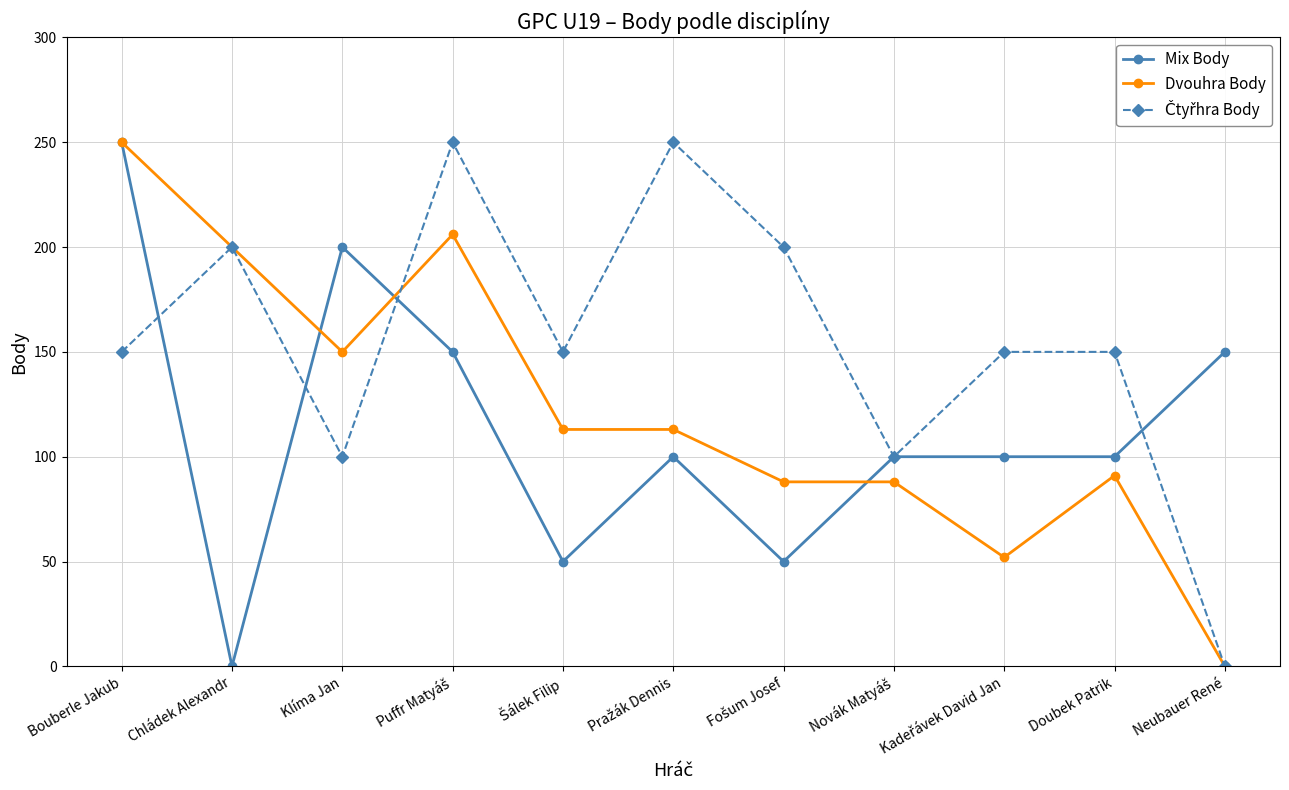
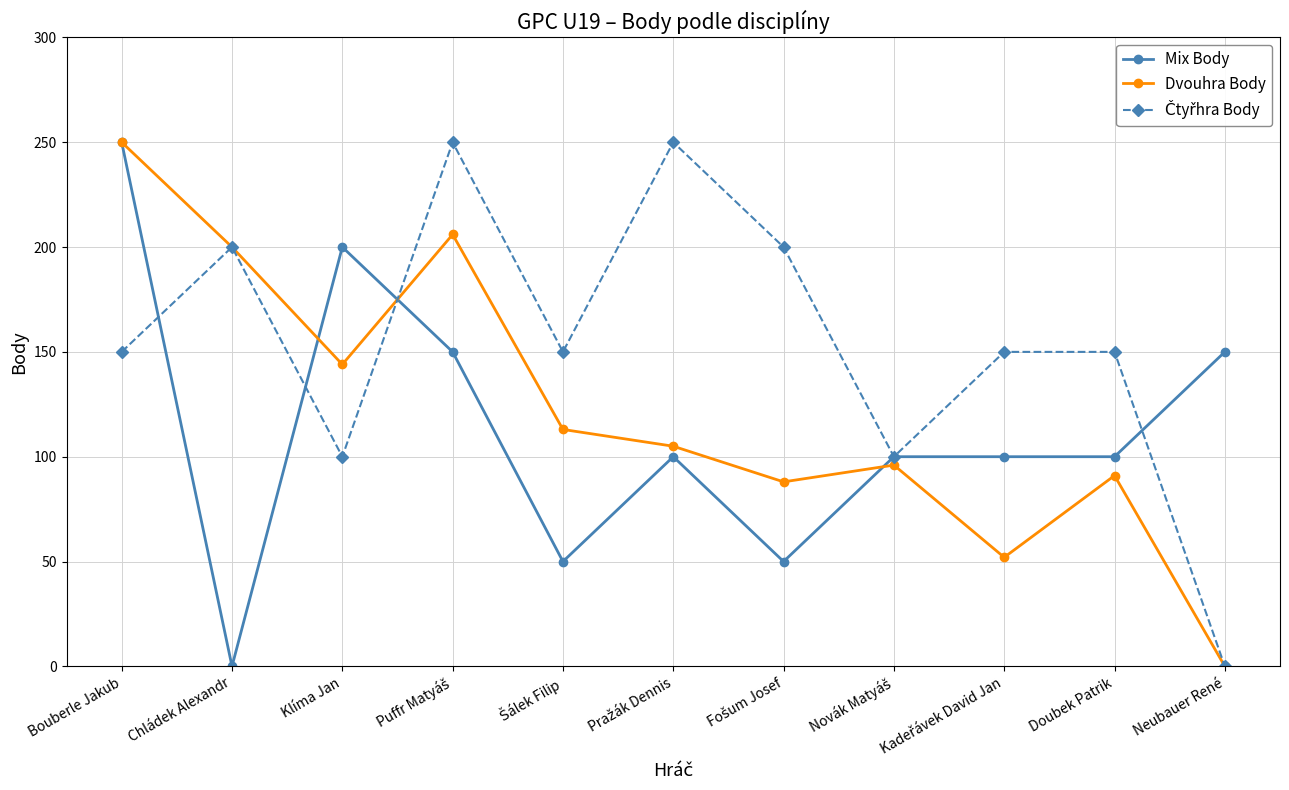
Dvouhra Body, Klíma Jan: 150 -> 144
Dvouhra Body, Pražák Dennis: 113 -> 105
Dvouhra Body, Novák Matyáš: 88 -> 96
